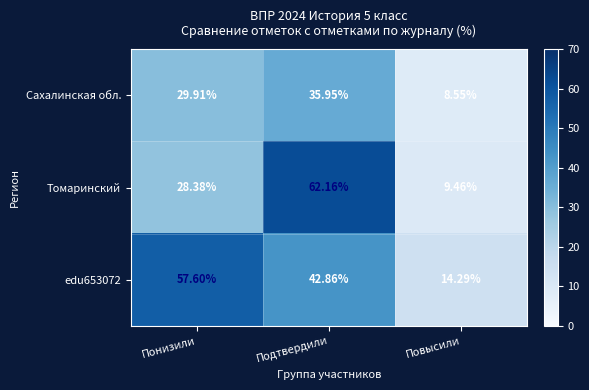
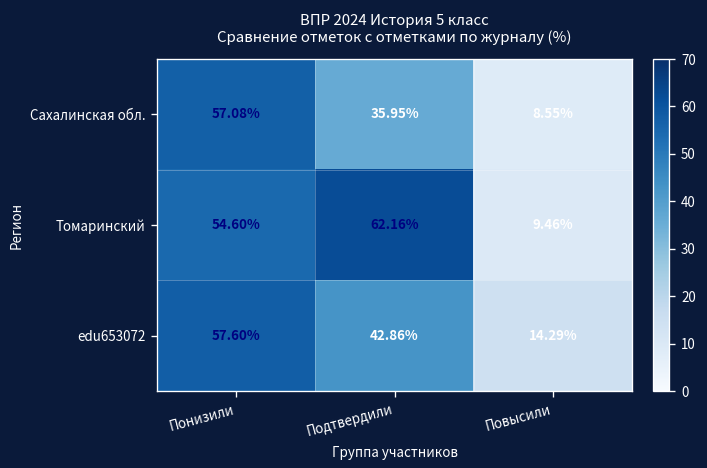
Сахалинская обл., Понизили: 29.91% -> 57.08%
Томаринский, Понизили: 28.38% -> 54.60%
